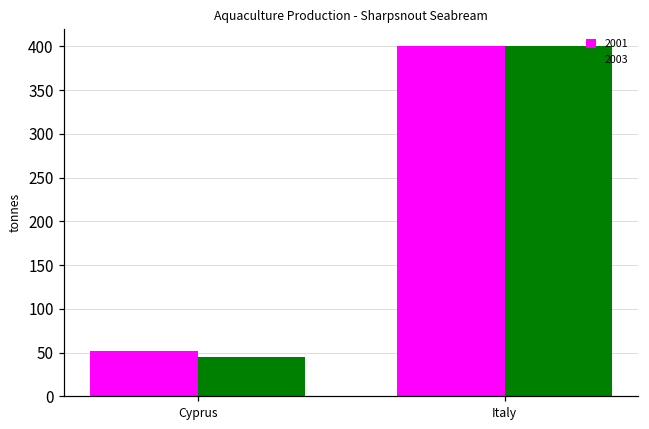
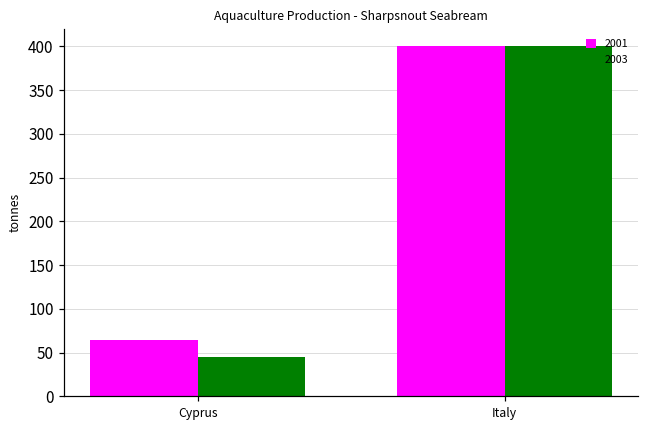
2001, Cyprus: 50 -> 60
